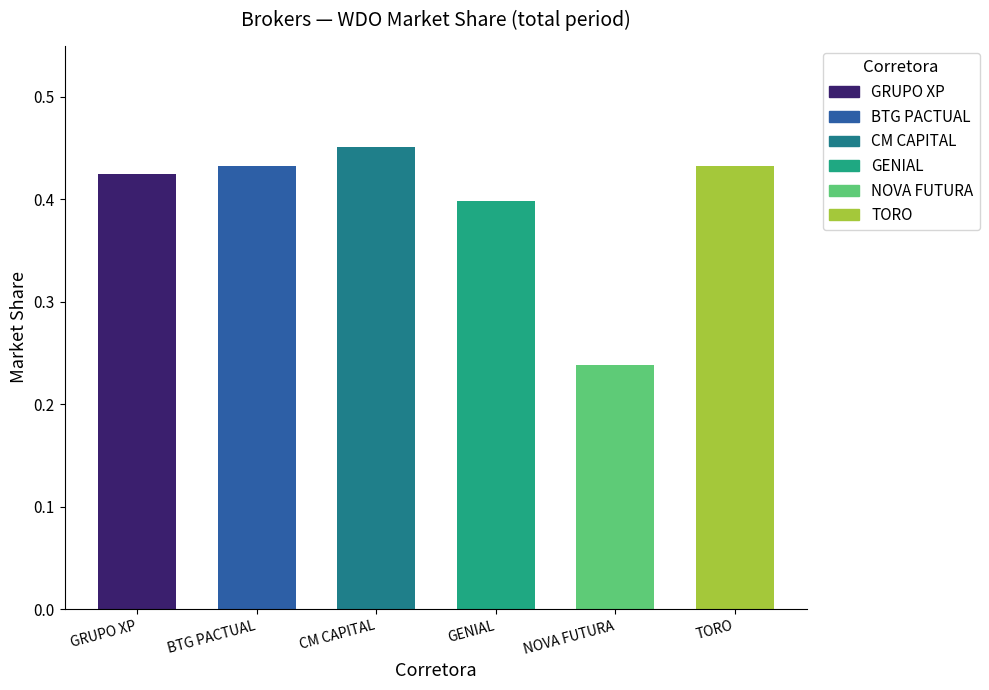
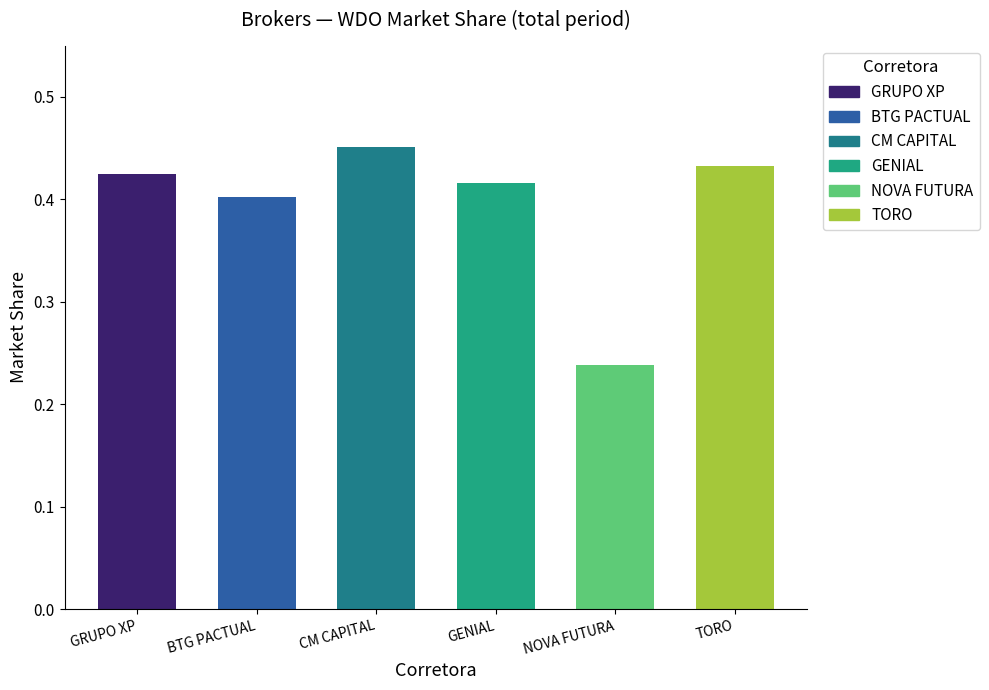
BTG PACTUAL: 0.432 -> 0.402
GENIAL: 0.398 -> 0.415
